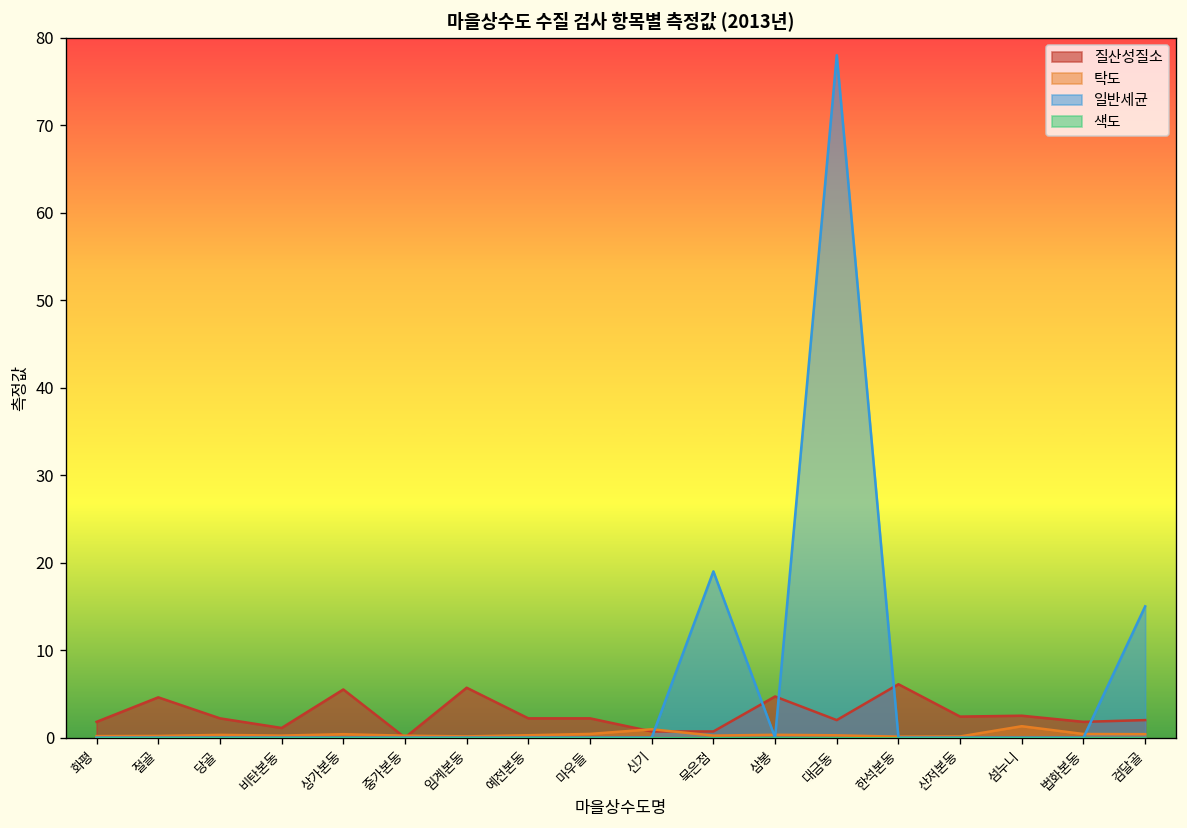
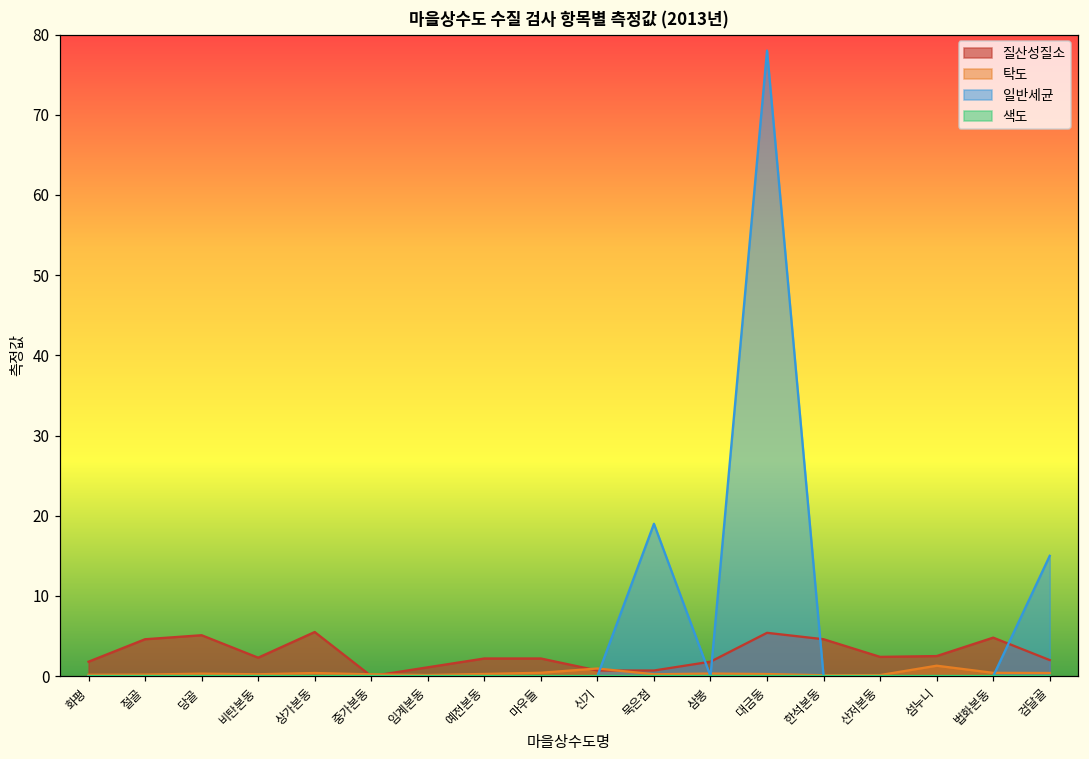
질산성질소, 당골: 2 -> 5
질산성질소, 비탄본동: 1 -> 2
질산성질소, 임계본동: 6 -> 1
질산성질소, 삼봉: 5 -> 2
질산성질소, 대금동: 2 -> 5
질산성질소, 한석본동: 6 -> 5
질산성질소, 법화본동: 2 -> 5
